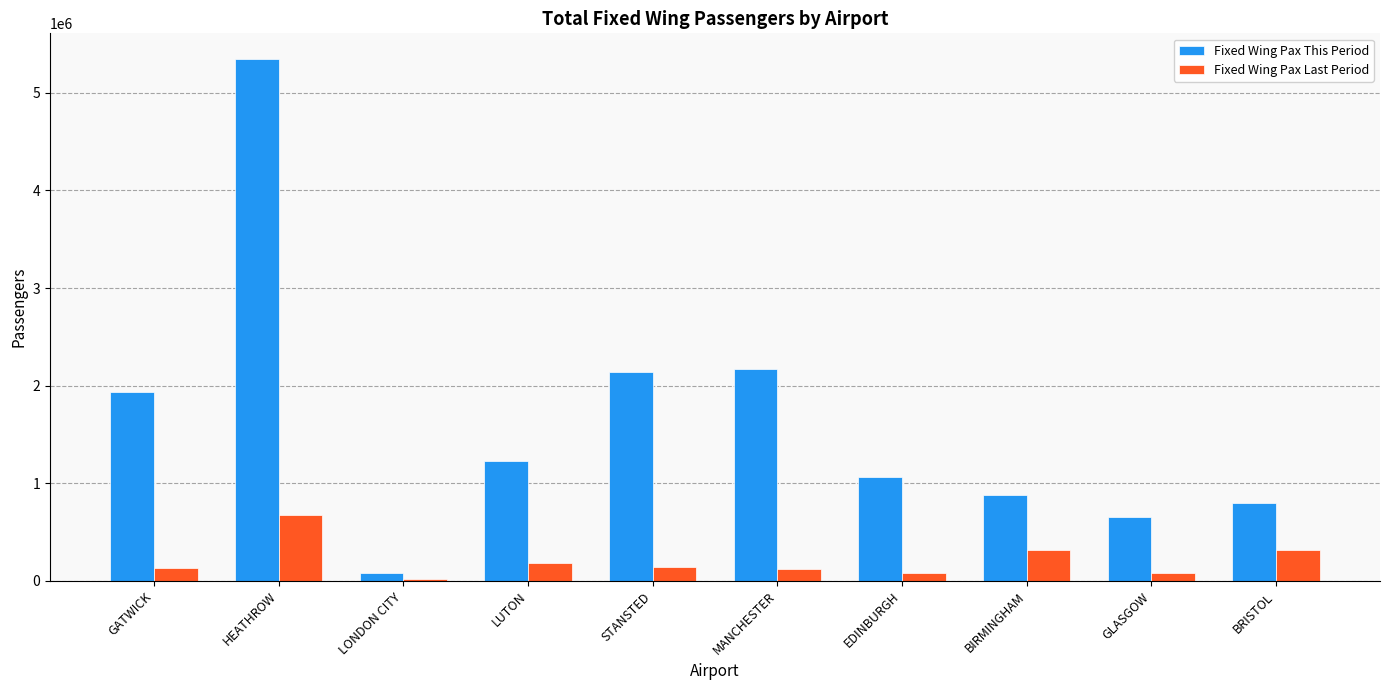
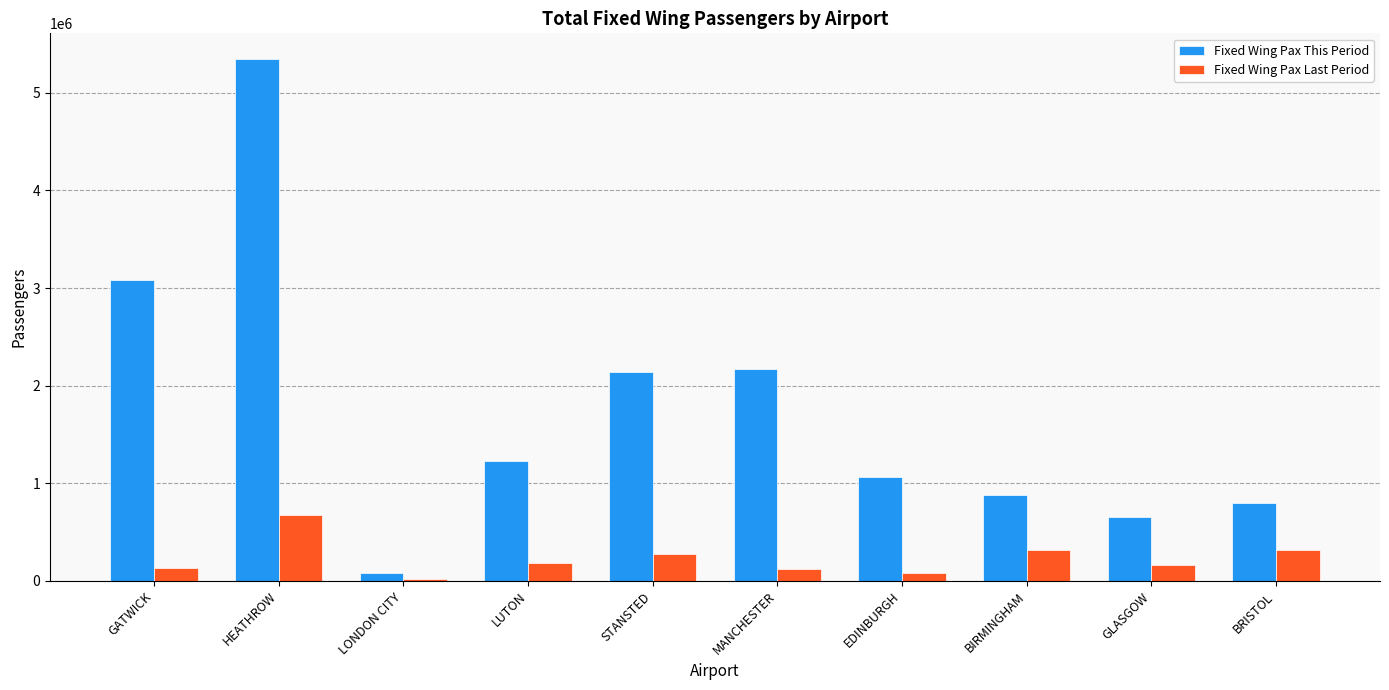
Fixed Wing Pax This Period, GATWICK: 1900000 -> 3100000
Fixed Wing Pax Last Period, STANSTED: 100000 -> 300000
Fixed Wing Pax Last Period, GLASGOW: 100000 -> 200000
